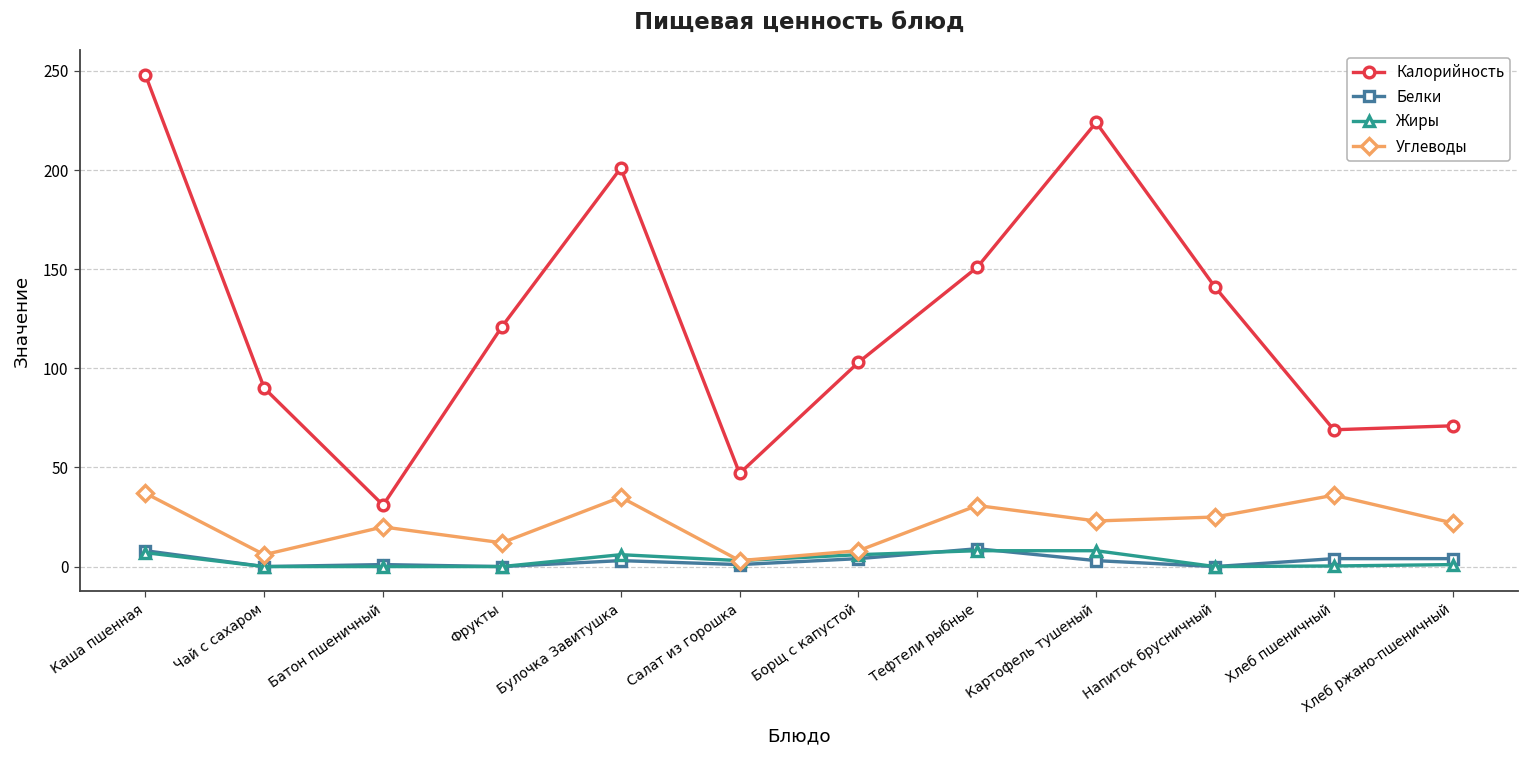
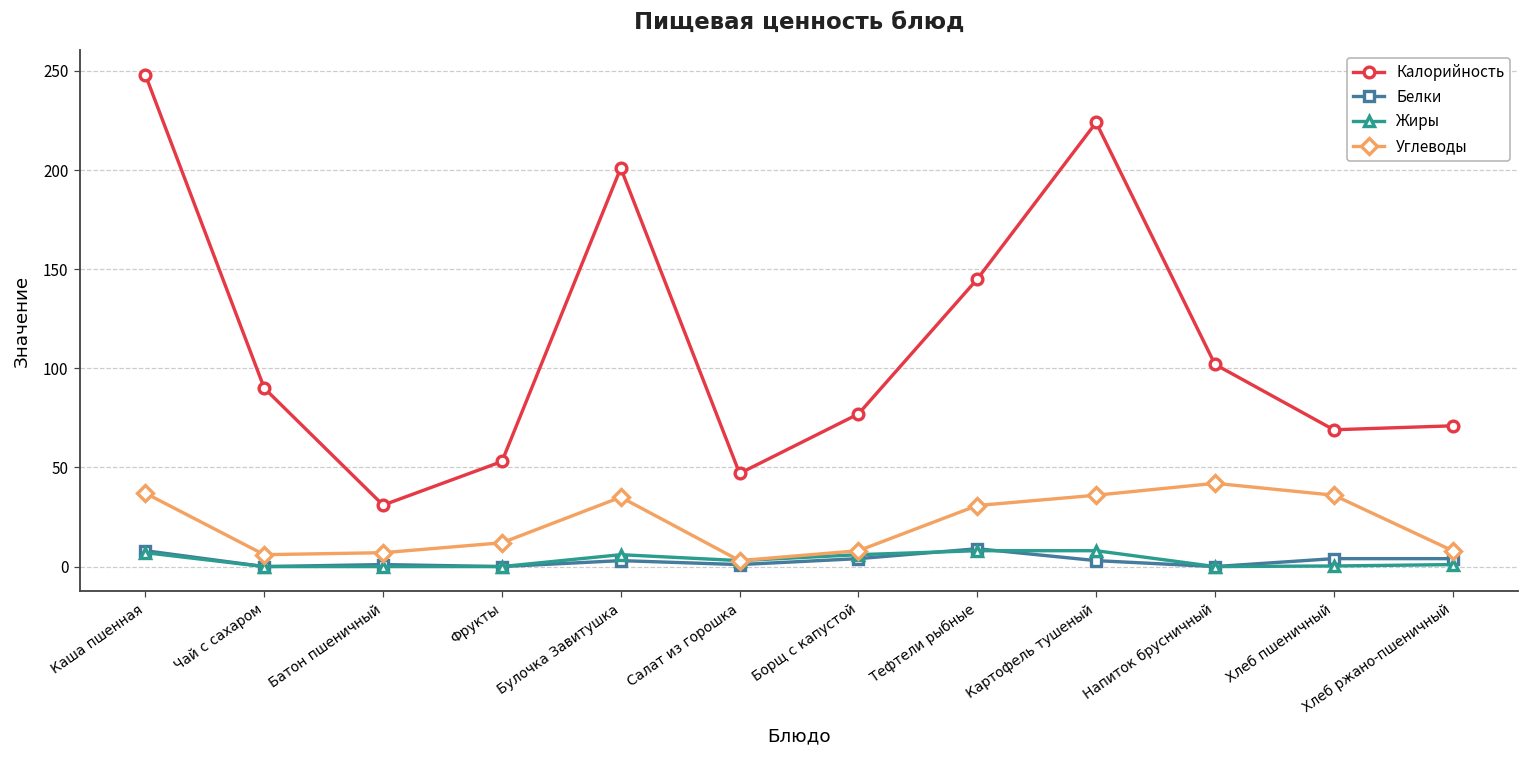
Углеводы, Батон пшеничный: 20 -> 7
Калорийность, Фрукты: 121 -> 53
Калорийность, Борщ с капустой: 103 -> 77
Калорийность, Тефтели рыбные: 151 -> 145
Углеводы, Картофель тушеный: 23 -> 36
Калорийность, Напиток брусничный: 141 -> 102
Углеводы, Напиток брусничный: 25 -> 42
Углеводы, Хлеб ржано-пшеничный: 22 -> 8
